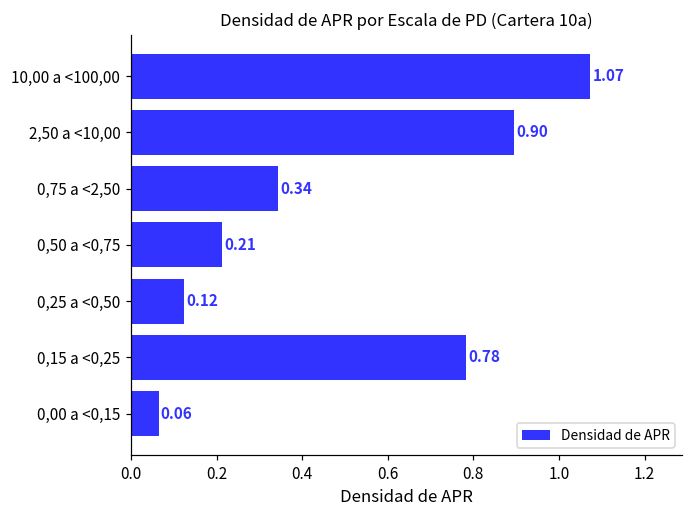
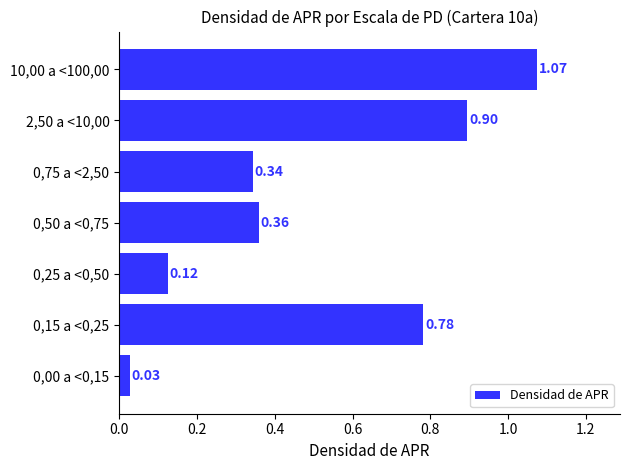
0,50 a <0,75: 0.21 -> 0.36
0,00 a <0,15: 0.06 -> 0.03
